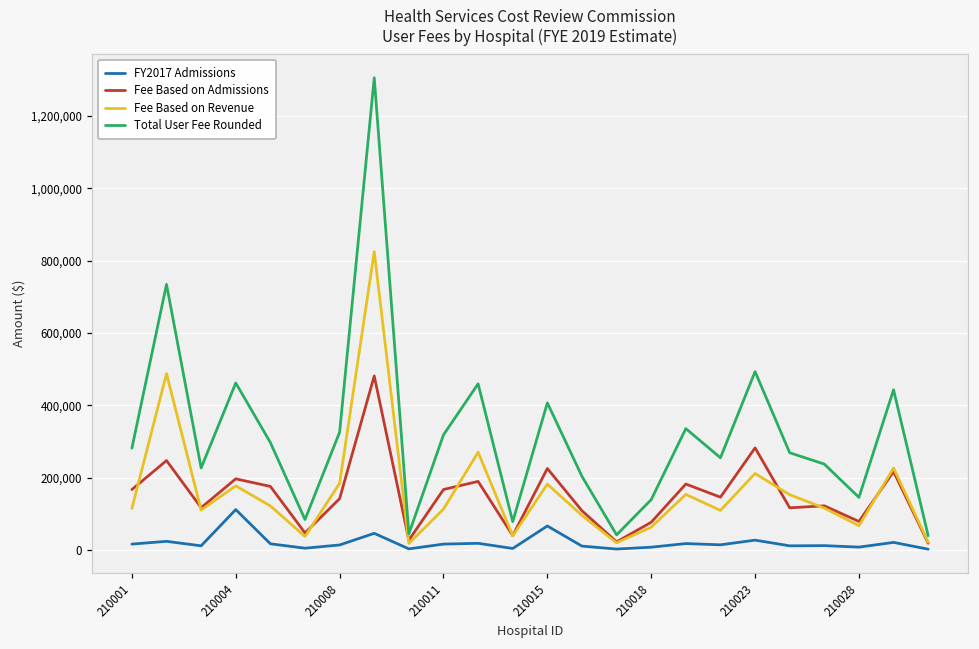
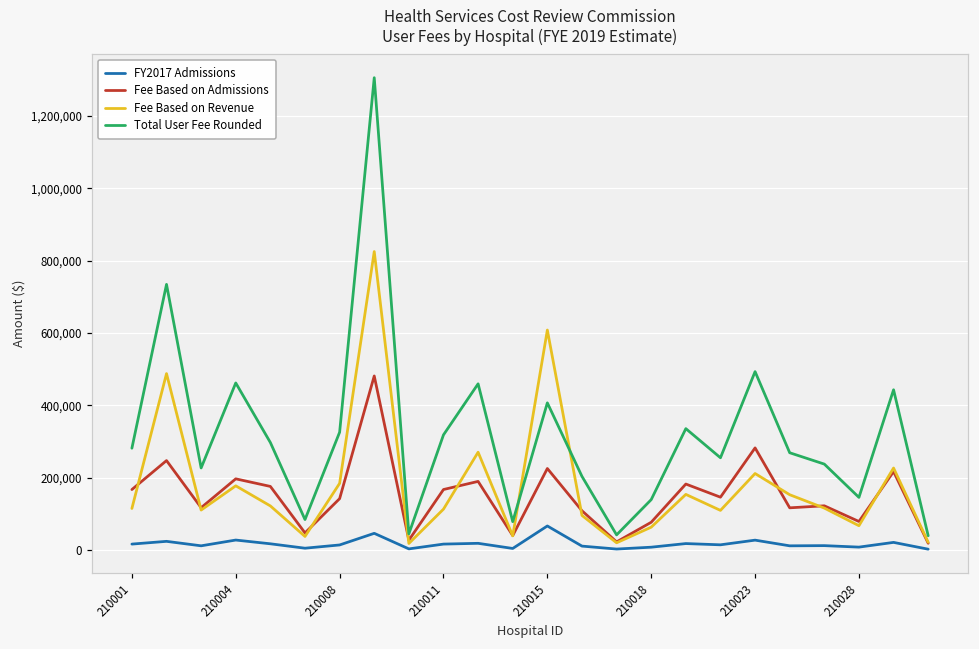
FY2017 Admissions, 210004: 110,000 -> 30,000
Fee Based on Revenue, 210015: 180,000 -> 610,000
